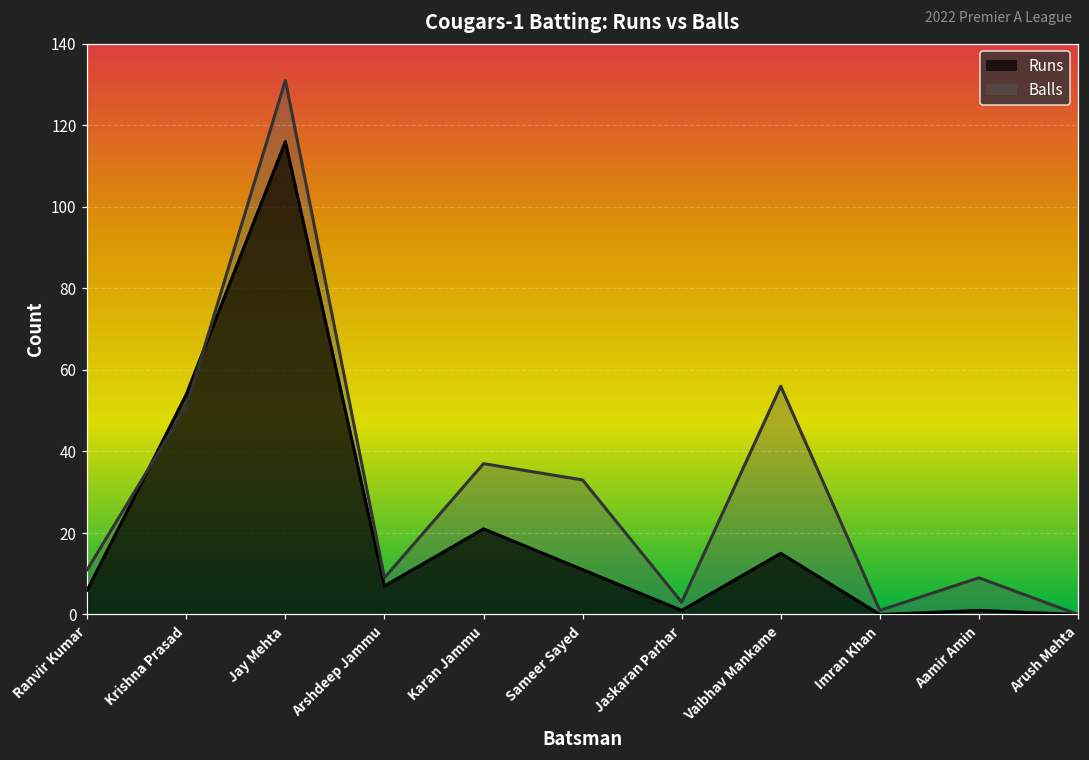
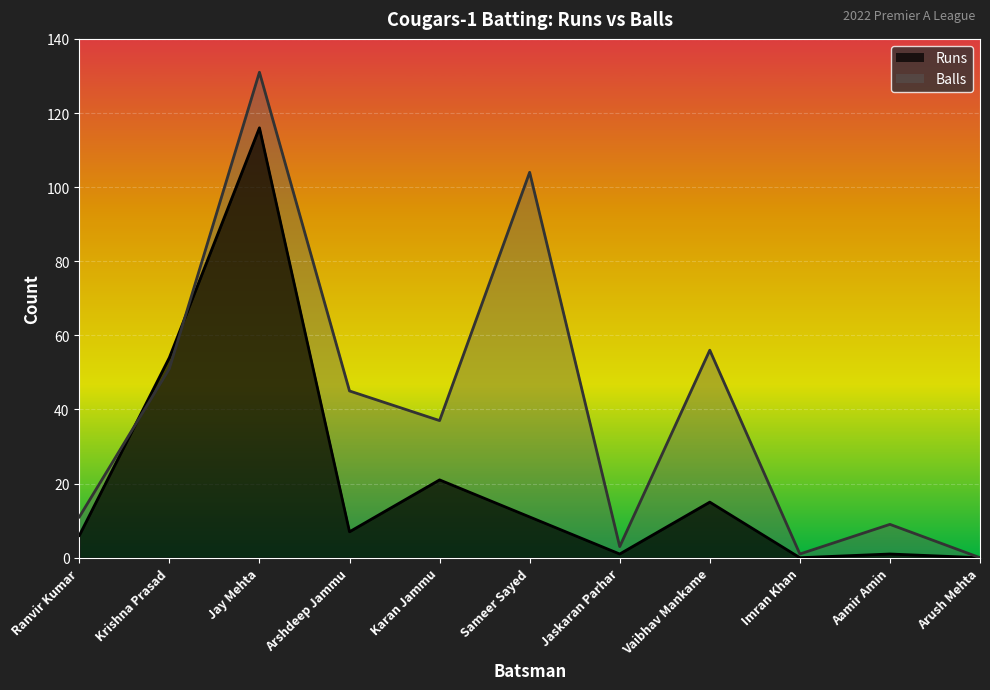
Balls, Arshdeep Jammu: 9 -> 45
Balls, Sameer Sayed: 33 -> 104
